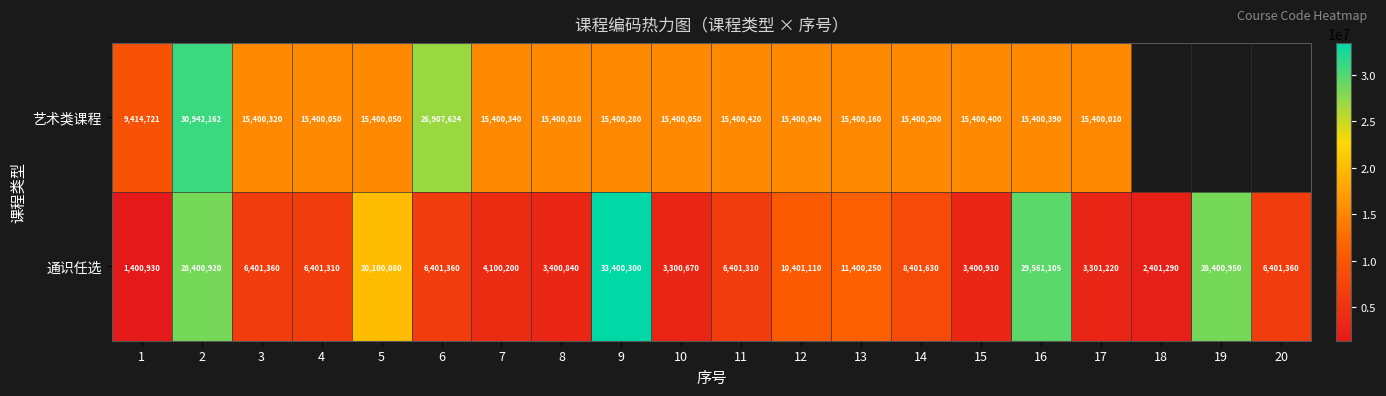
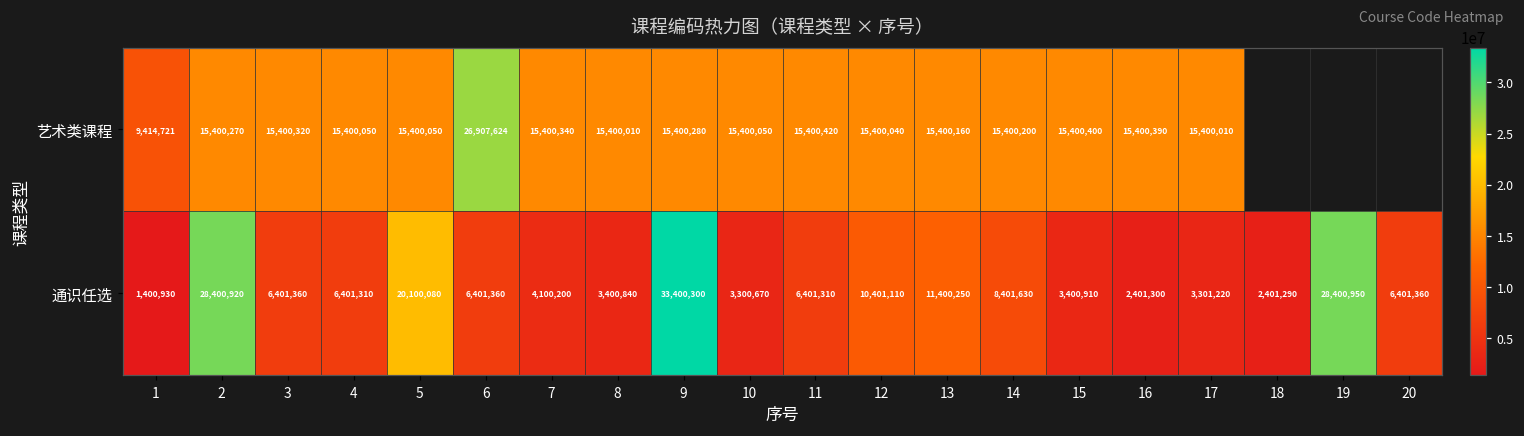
艺术类课程, 2: 30,942,162 -> 15,400,270
通识任选, 16: 29,561,105 -> 2,401,300
